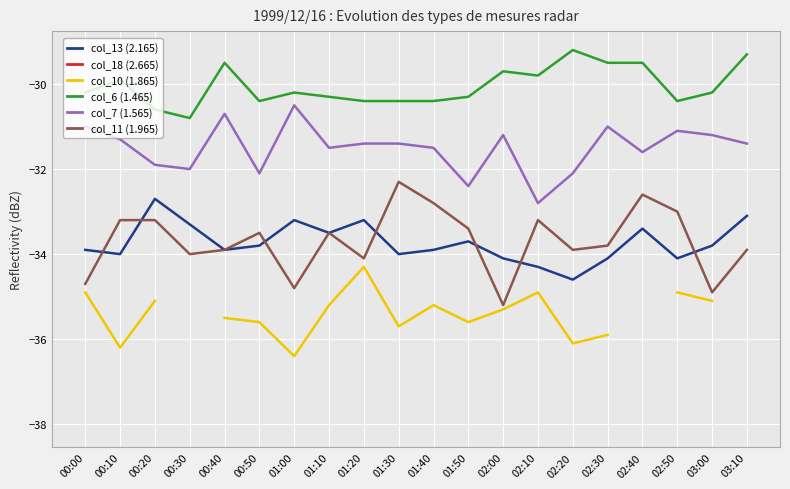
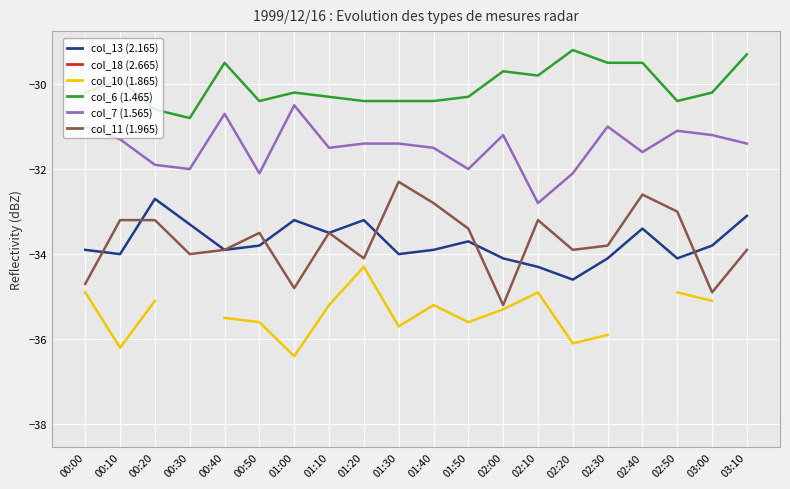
col_7 (1.565), 01:50: -32.4 -> -32.0
